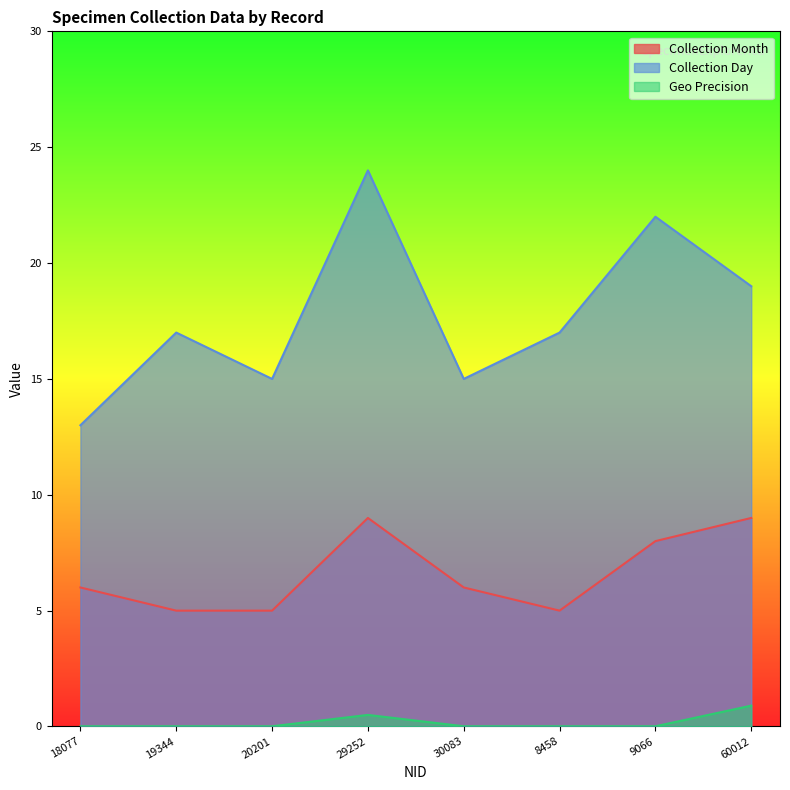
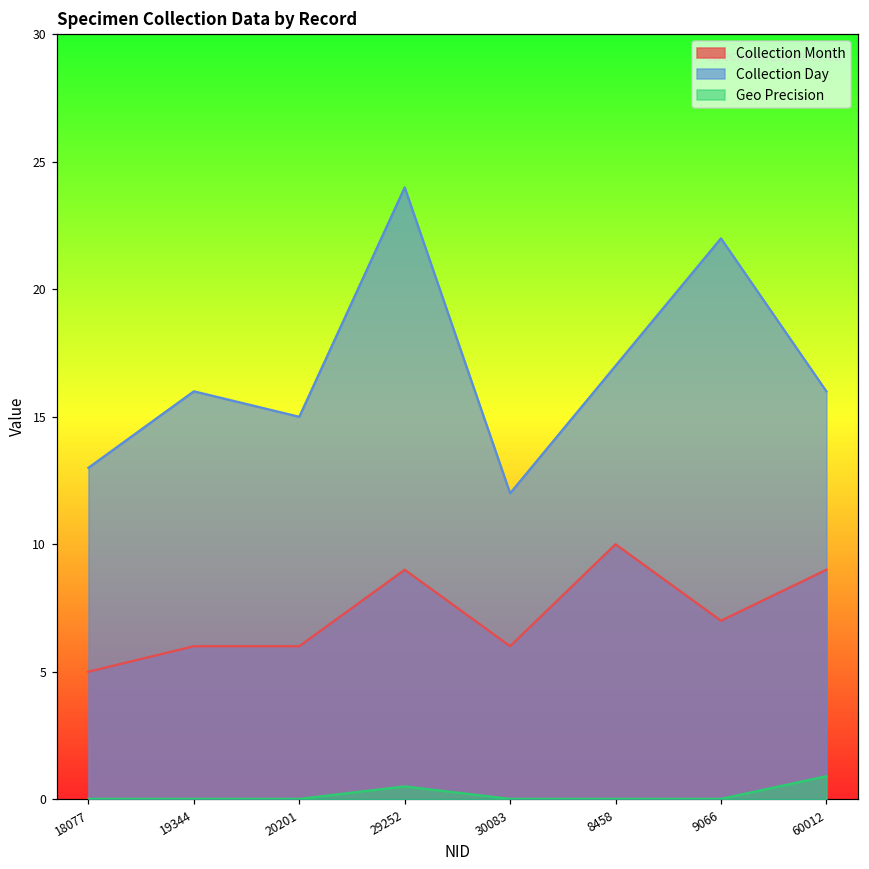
Collection Month, 18077: 6 -> 5
Collection Month, 19344: 5 -> 6
Collection Day, 19344: 17 -> 16
Collection Month, 20201: 5 -> 6
Collection Day, 30083: 15 -> 12
Collection Month, 8458: 5 -> 10
Collection Month, 9066: 8 -> 7
Collection Day, 60012: 19 -> 16
